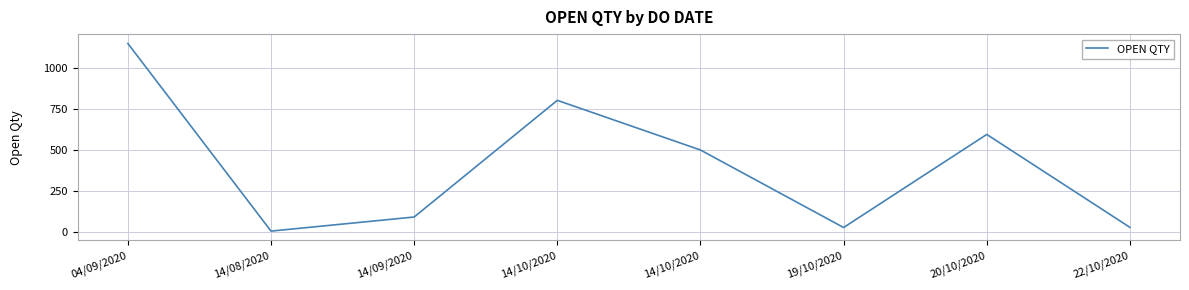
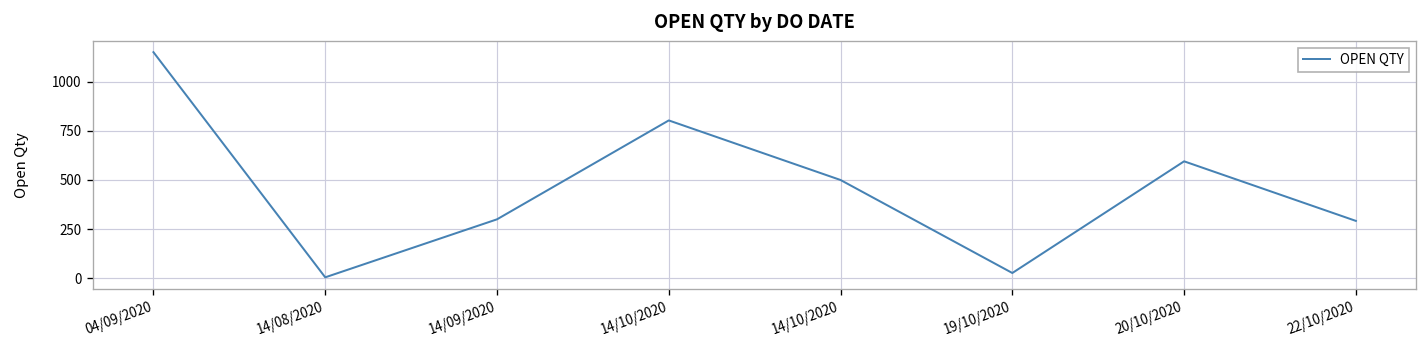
14/09/2020: 90 -> 300
22/10/2020: 30 -> 290
